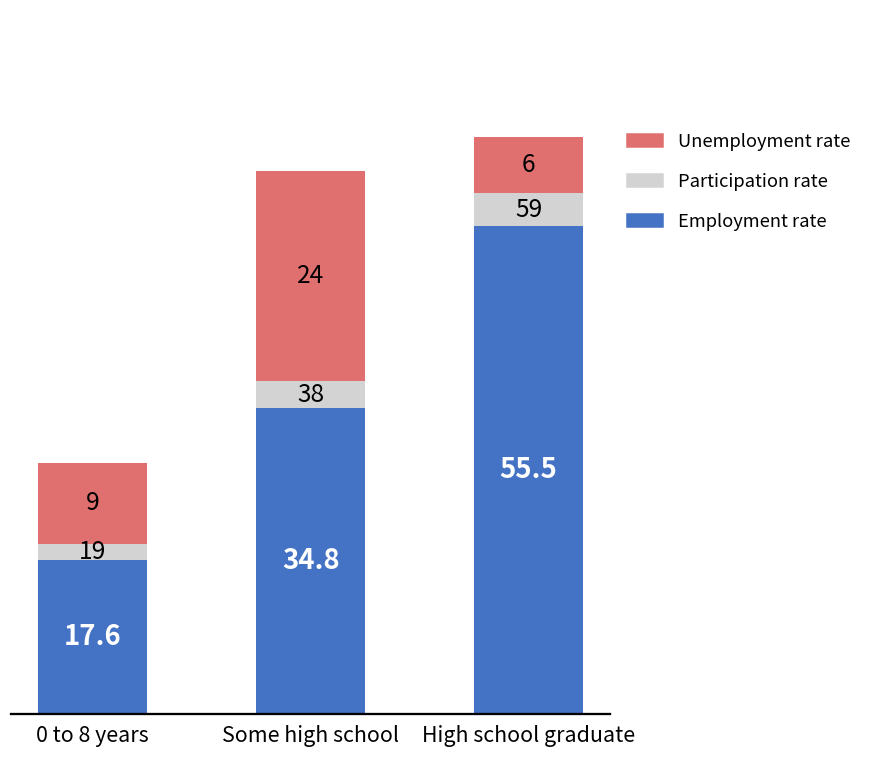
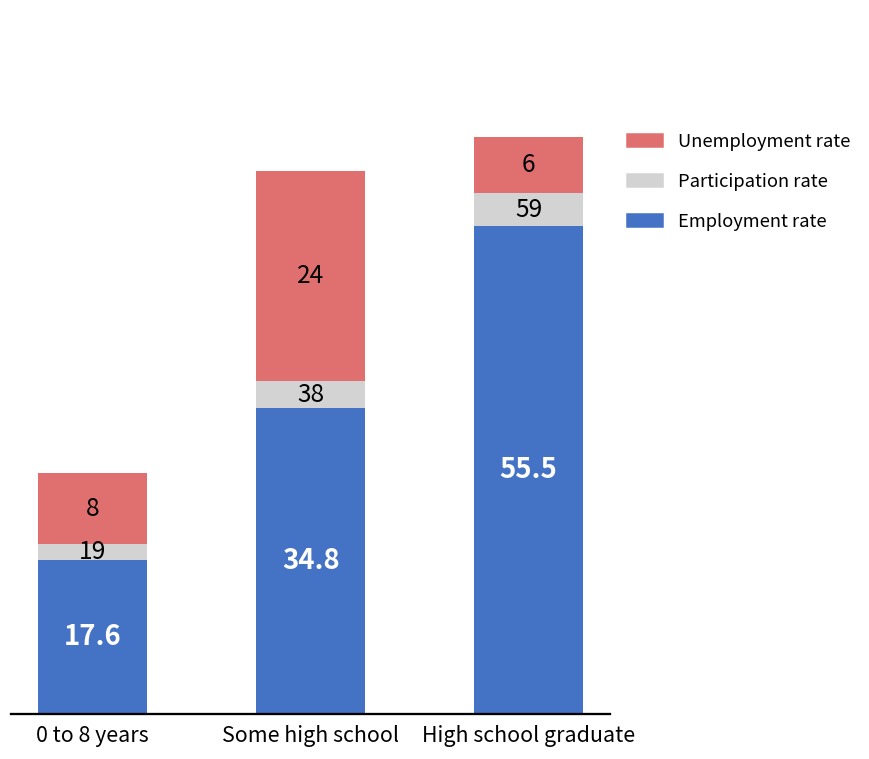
Unemployment rate, 0 to 8 years: 9 -> 8
